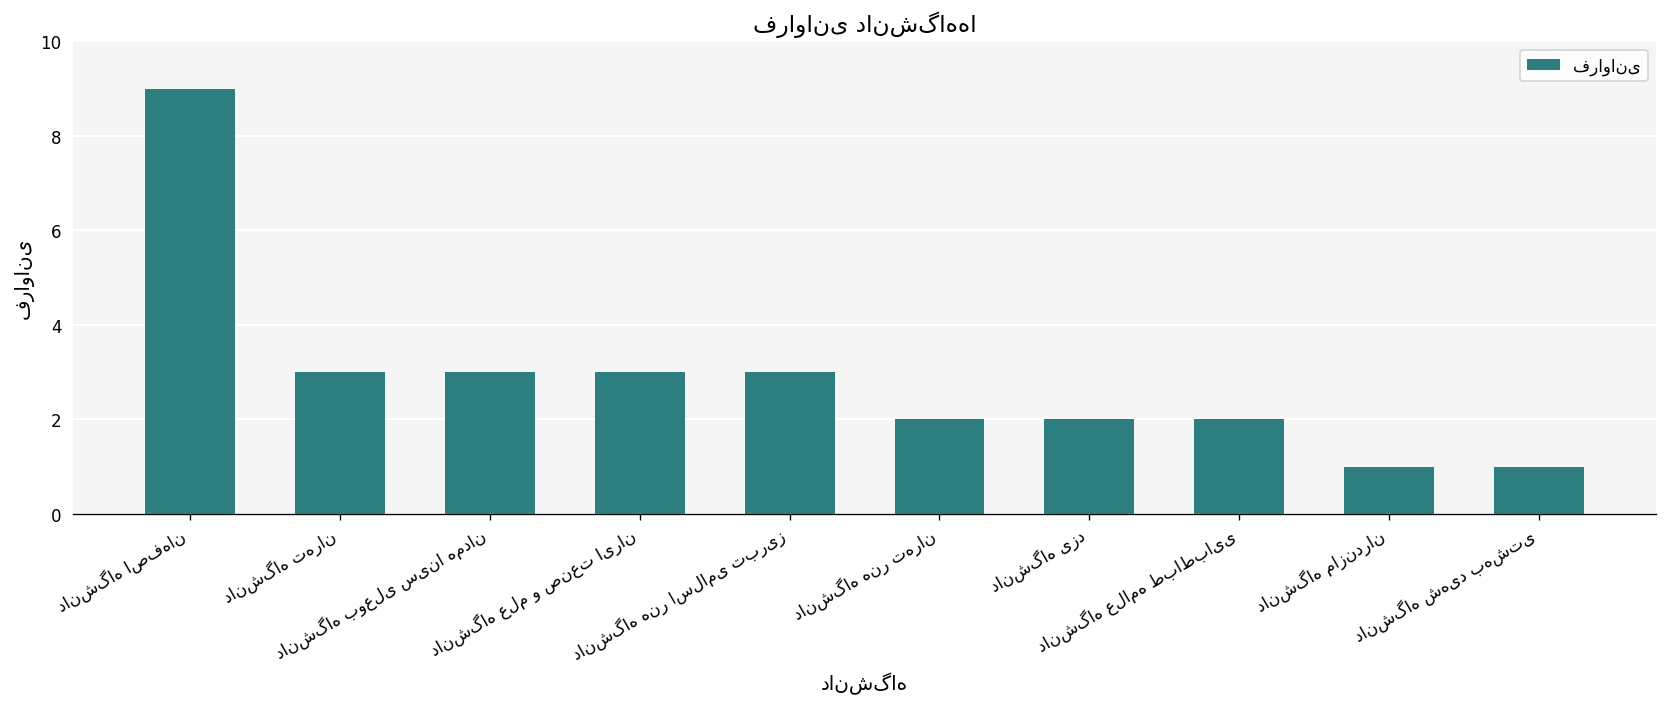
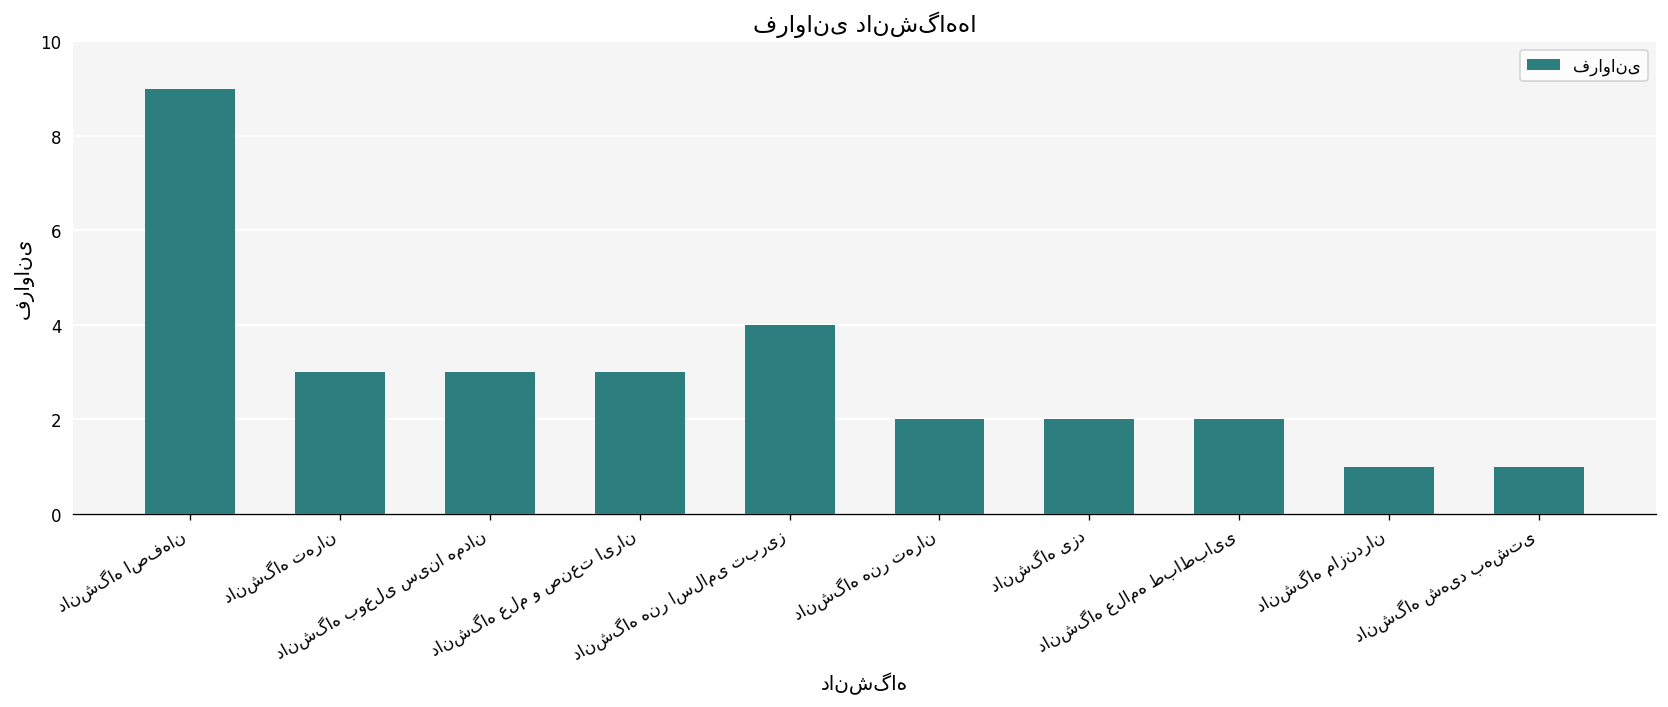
دانشگاه هنر اسلامی تبریز: 3 -> 4
